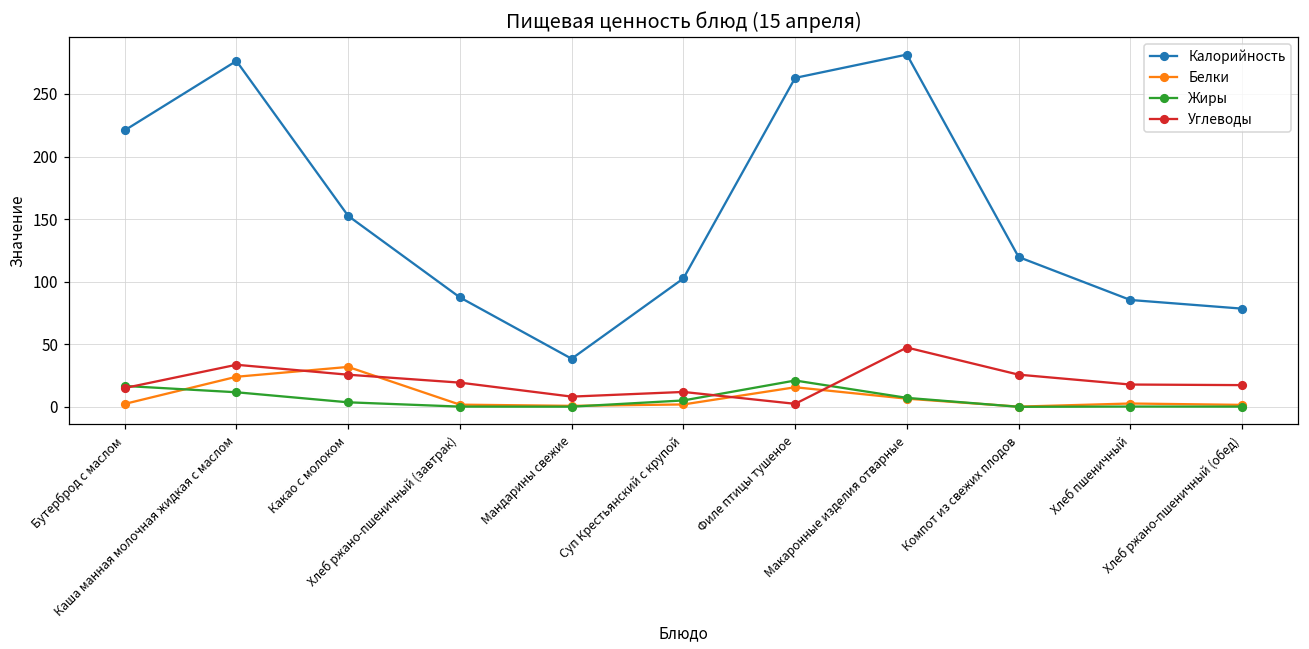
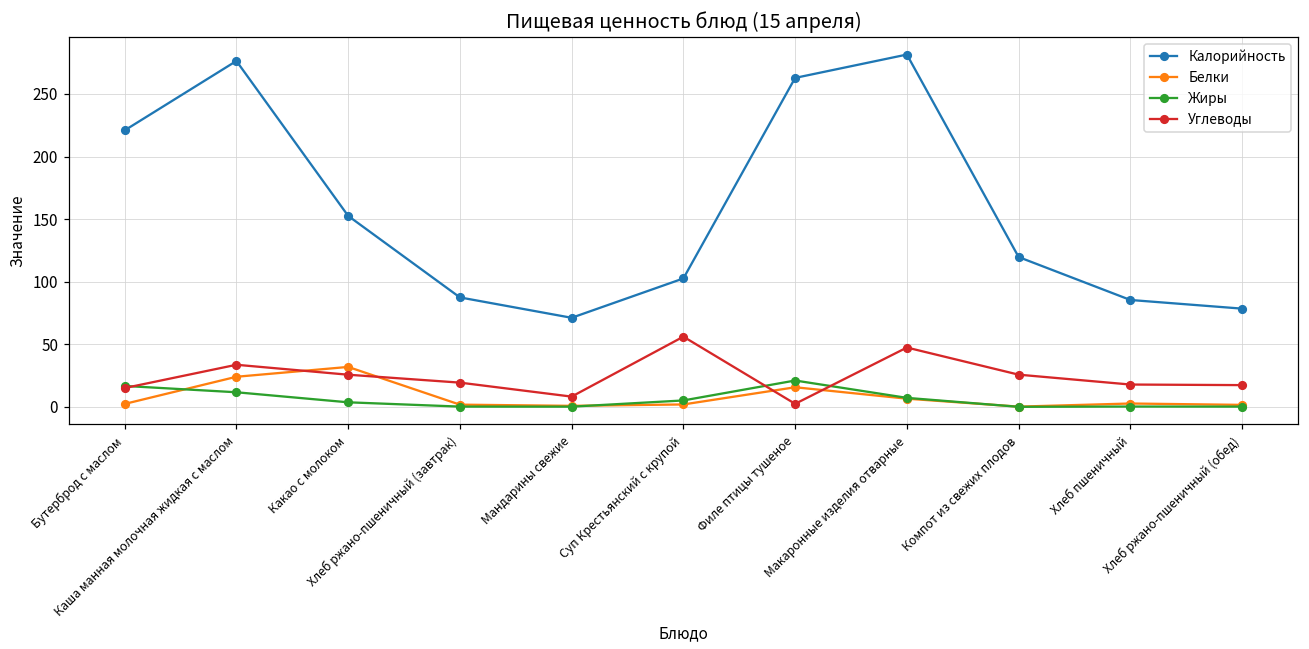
Калорийность, Мандарины свежие: 39 -> 71
Углеводы, Суп Крестьянский с крупой: 12 -> 56
